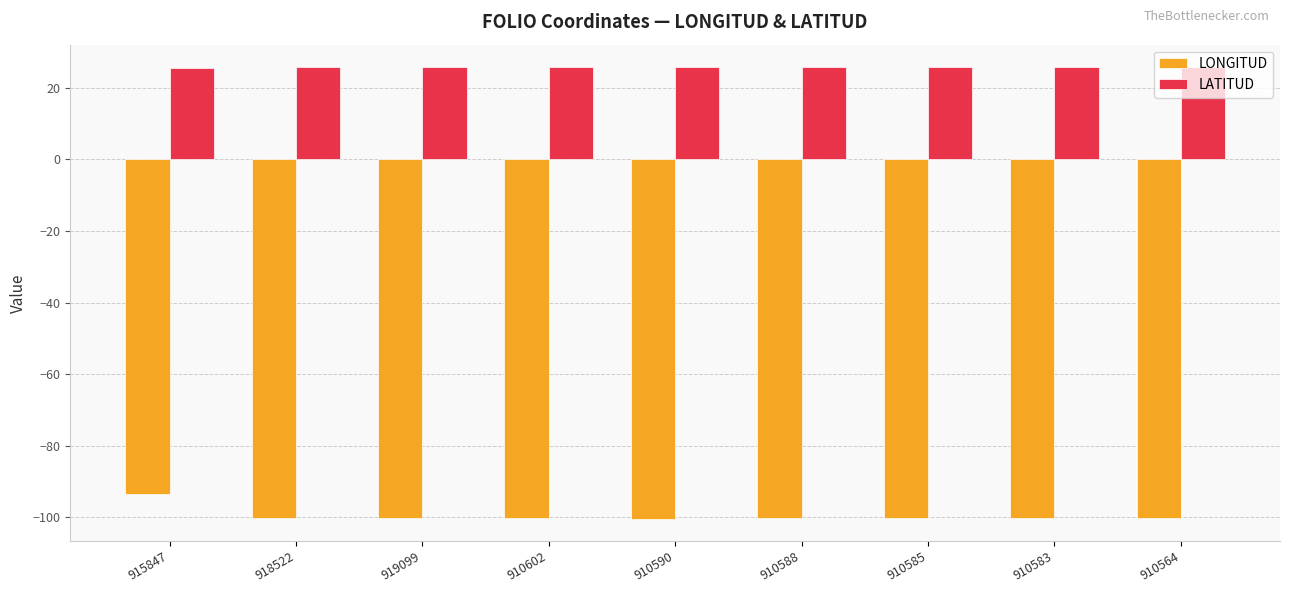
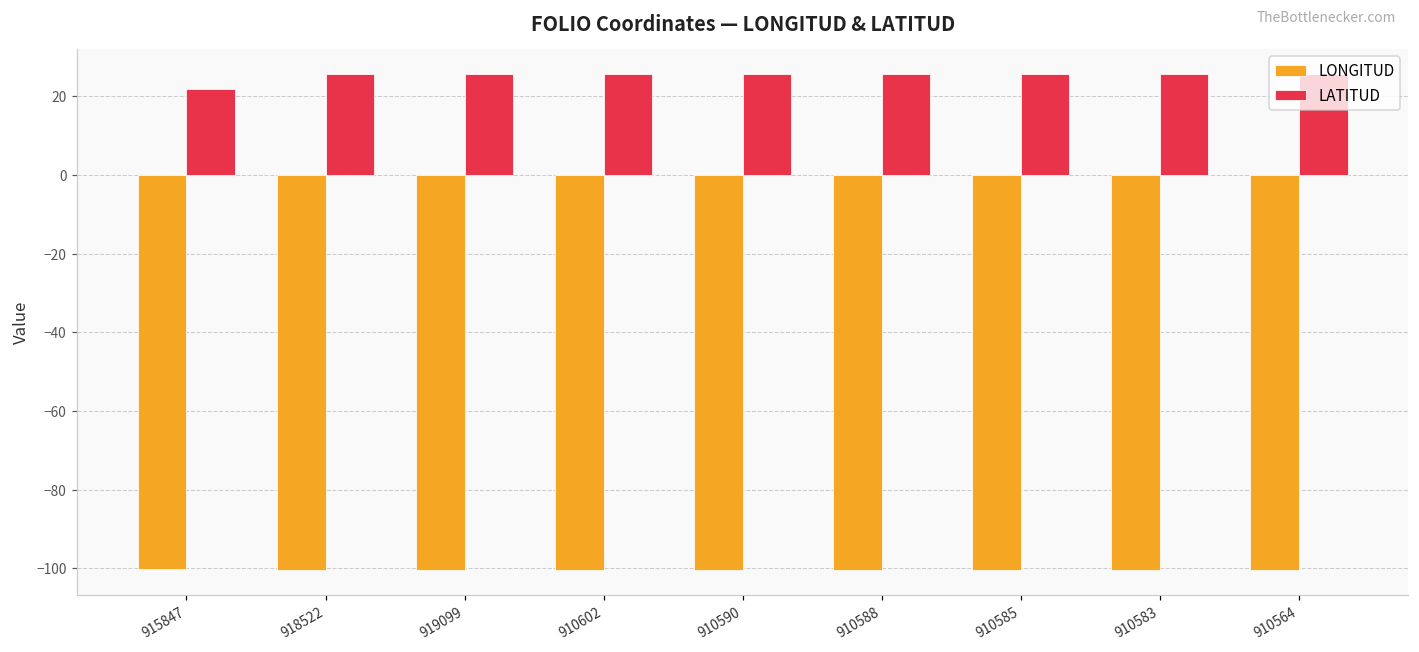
LONGITUD, 915847: -94 -> -100
LATITUD, 915847: 26 -> 22
